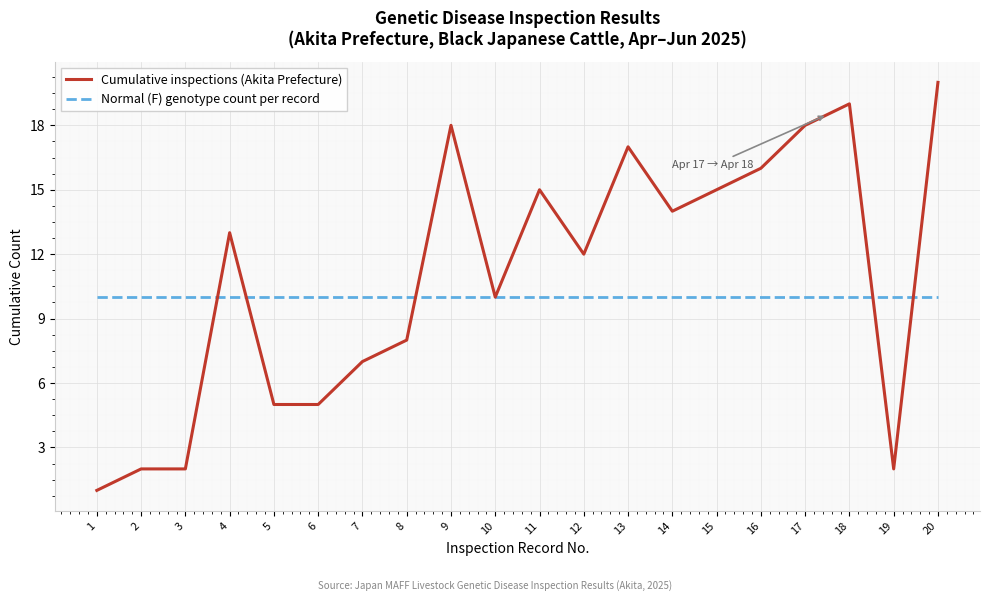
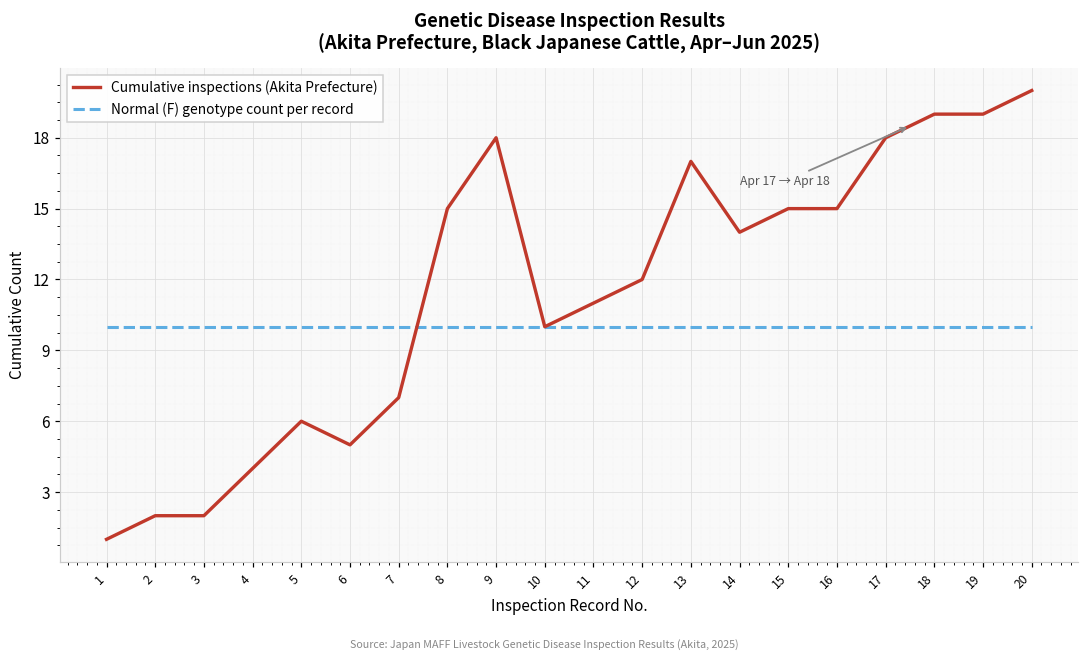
Cumulative inspections (Akita Prefecture), 4: 13 -> 4
Cumulative inspections (Akita Prefecture), 5: 5 -> 6
Cumulative inspections (Akita Prefecture), 8: 8 -> 15
Cumulative inspections (Akita Prefecture), 11: 15 -> 11
Cumulative inspections (Akita Prefecture), 16: 16 -> 15
Cumulative inspections (Akita Prefecture), 19: 2 -> 19
